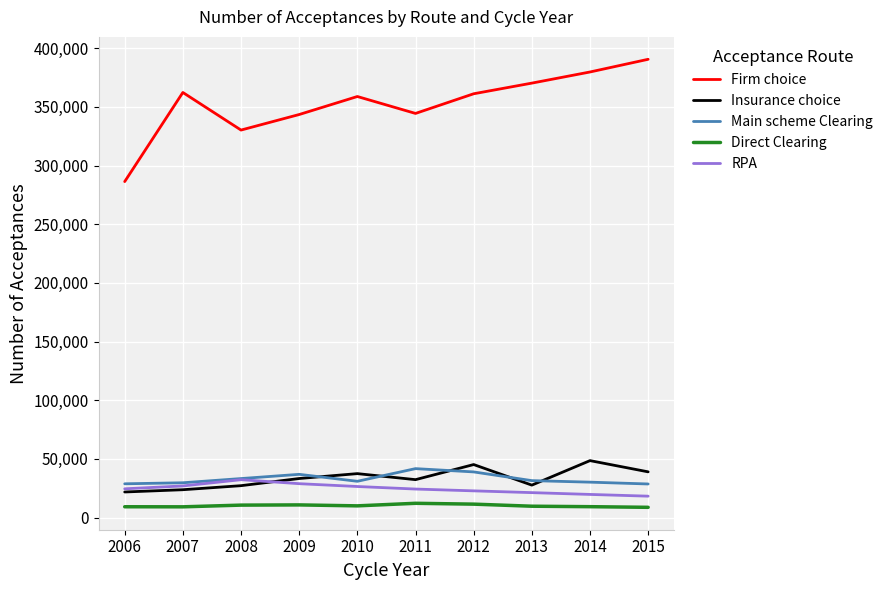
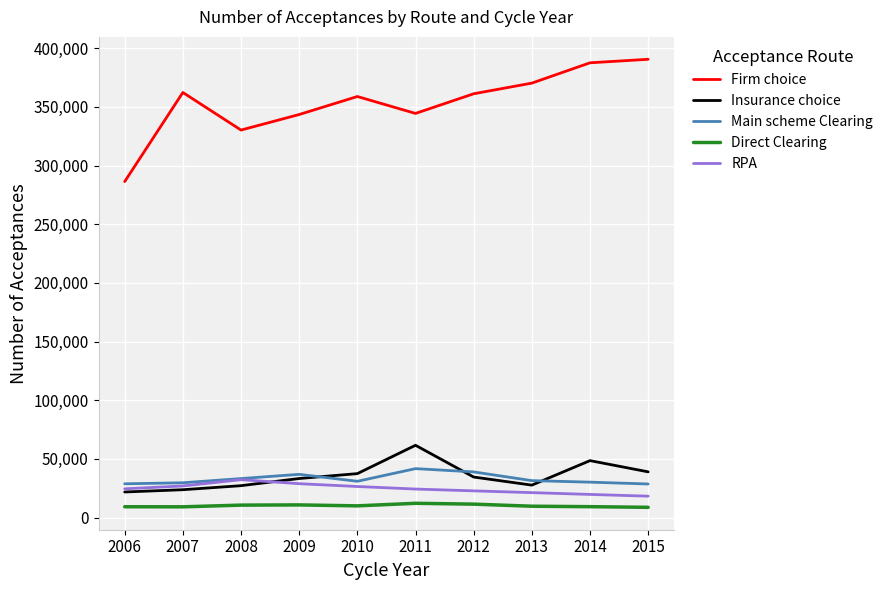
Insurance choice, 2011: 32,000 -> 62,000
Insurance choice, 2012: 45,000 -> 35,000
Firm choice, 2014: 380,000 -> 388,000
